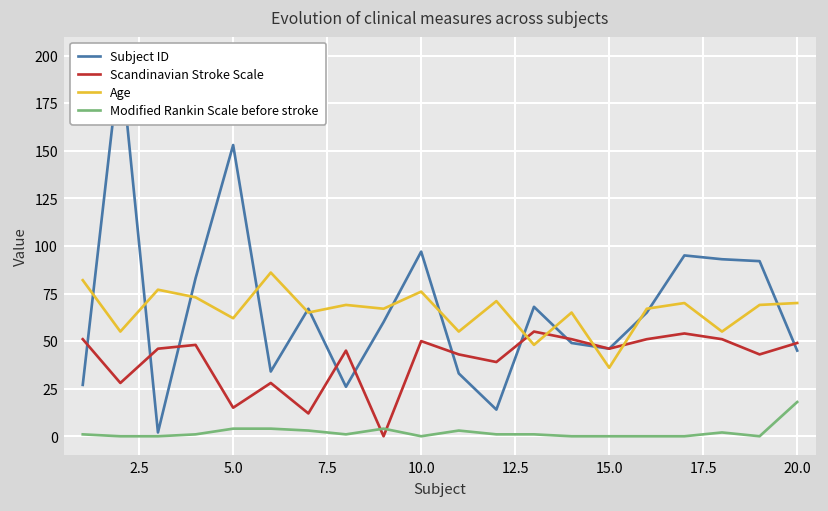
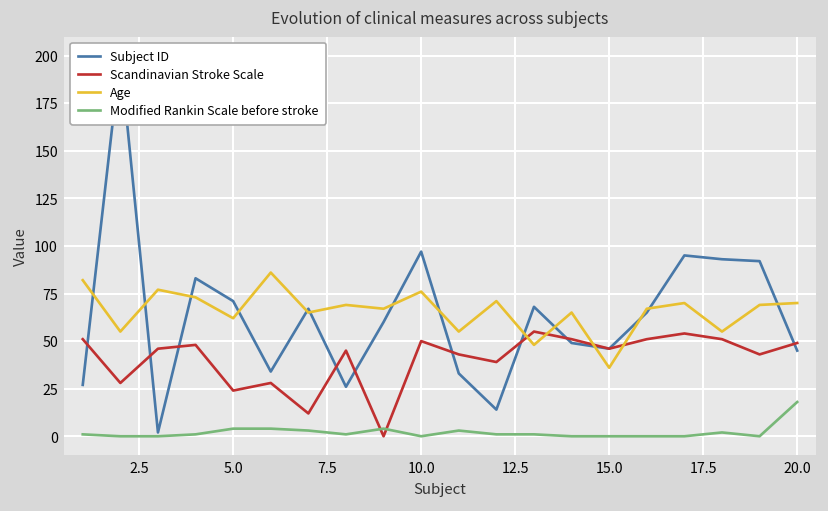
Subject ID, 5.0: 153 -> 71
Scandinavian Stroke Scale, 5.0: 15 -> 24
